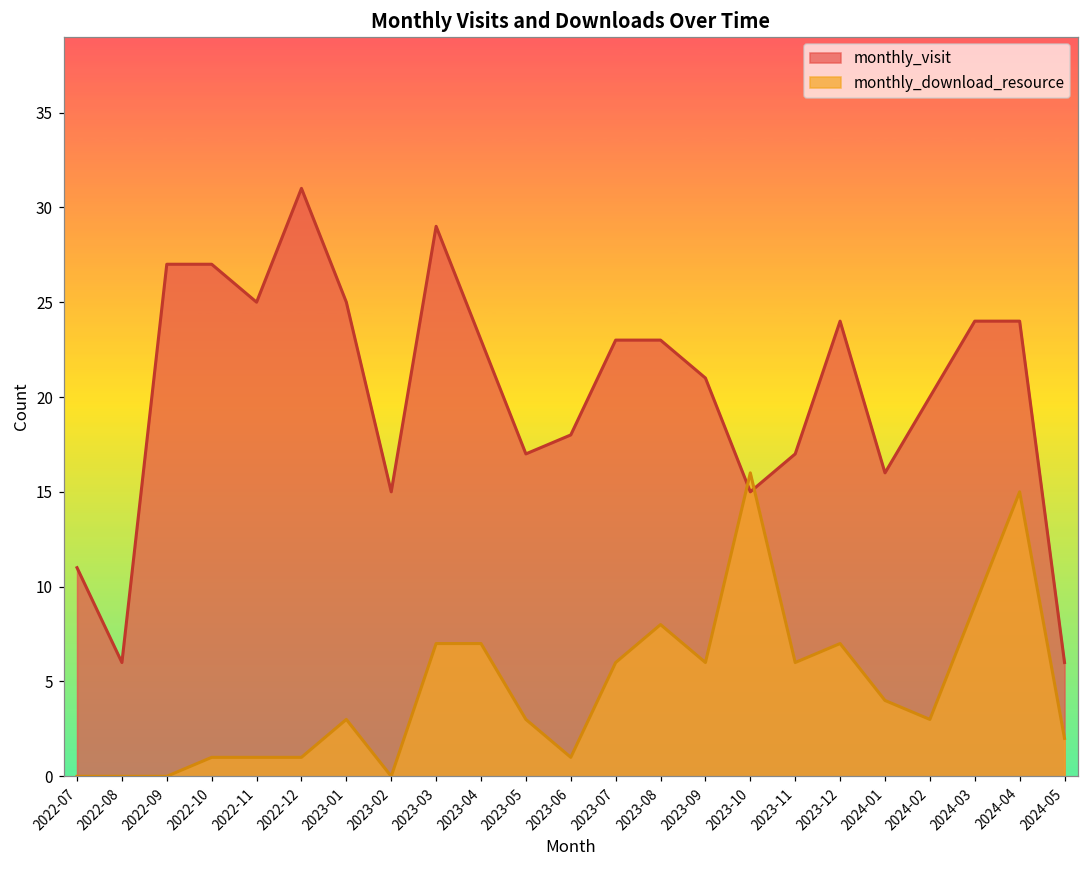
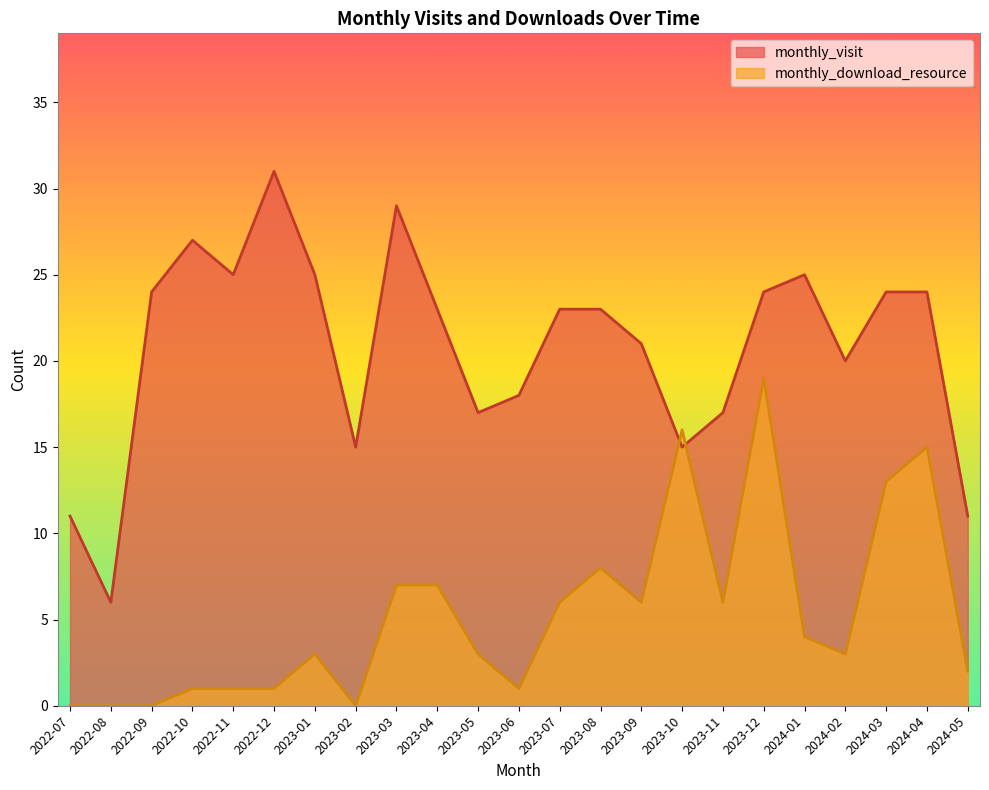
monthly_visit, 2022-09: 27 -> 24
monthly_download_resource, 2023-12: 7 -> 19
monthly_visit, 2024-01: 16 -> 25
monthly_download_resource, 2024-03: 9 -> 13
monthly_visit, 2024-05: 6 -> 11
